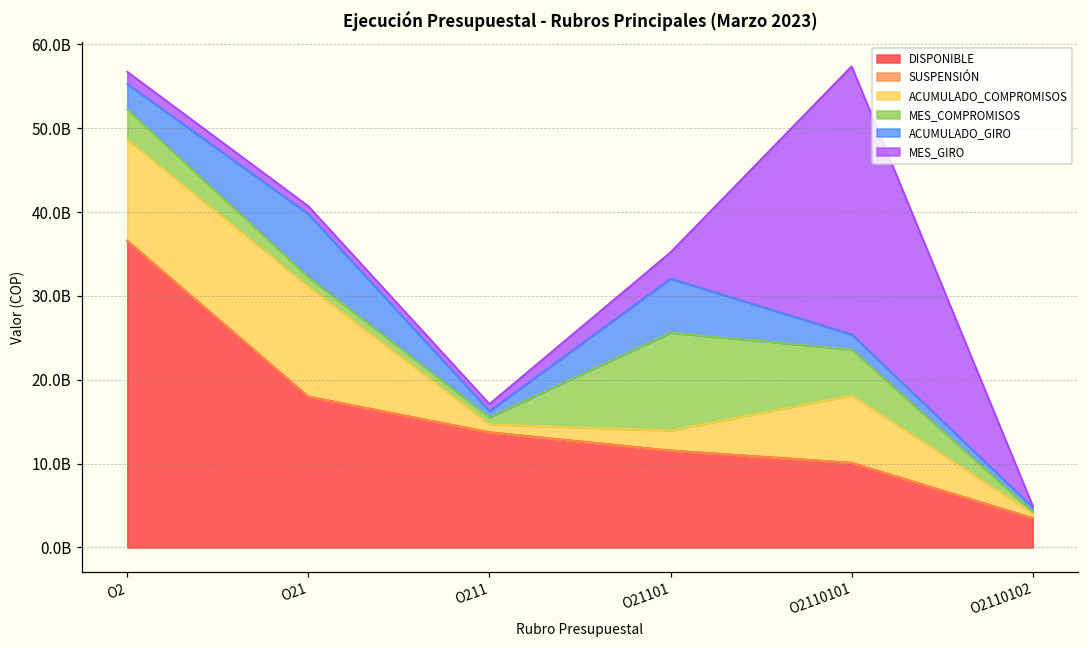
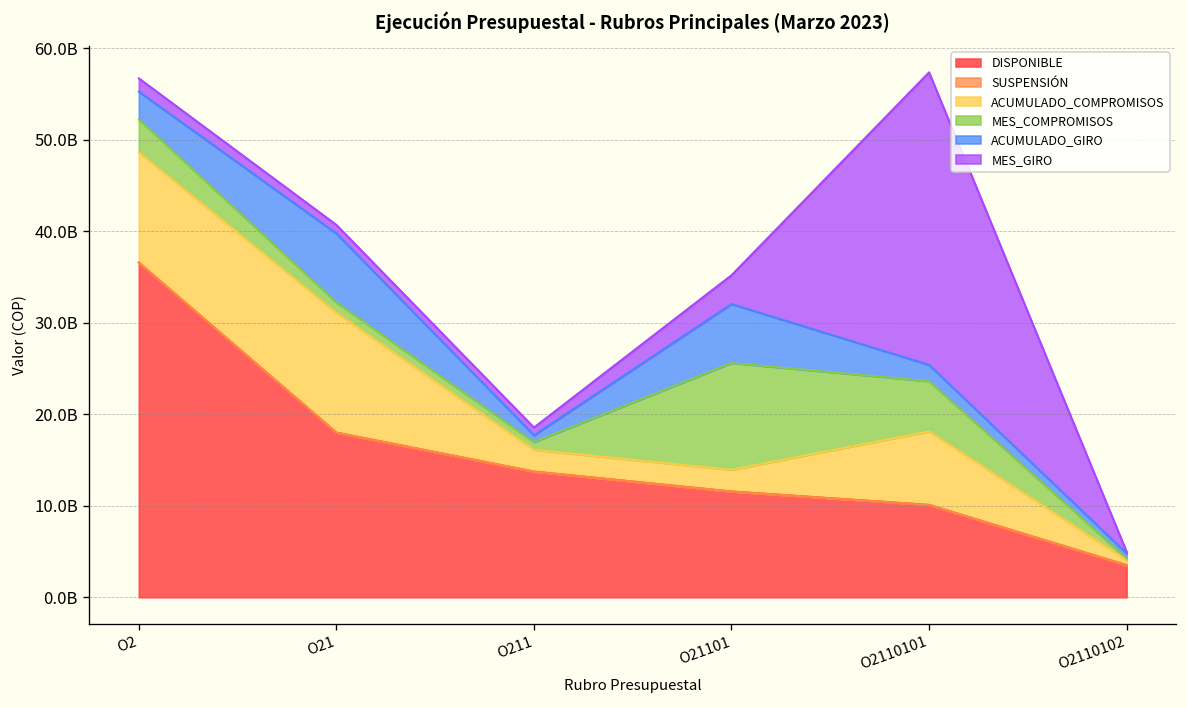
ACUMULADO_COMPROMISOS, O211: 1000000000 -> 2000000000
